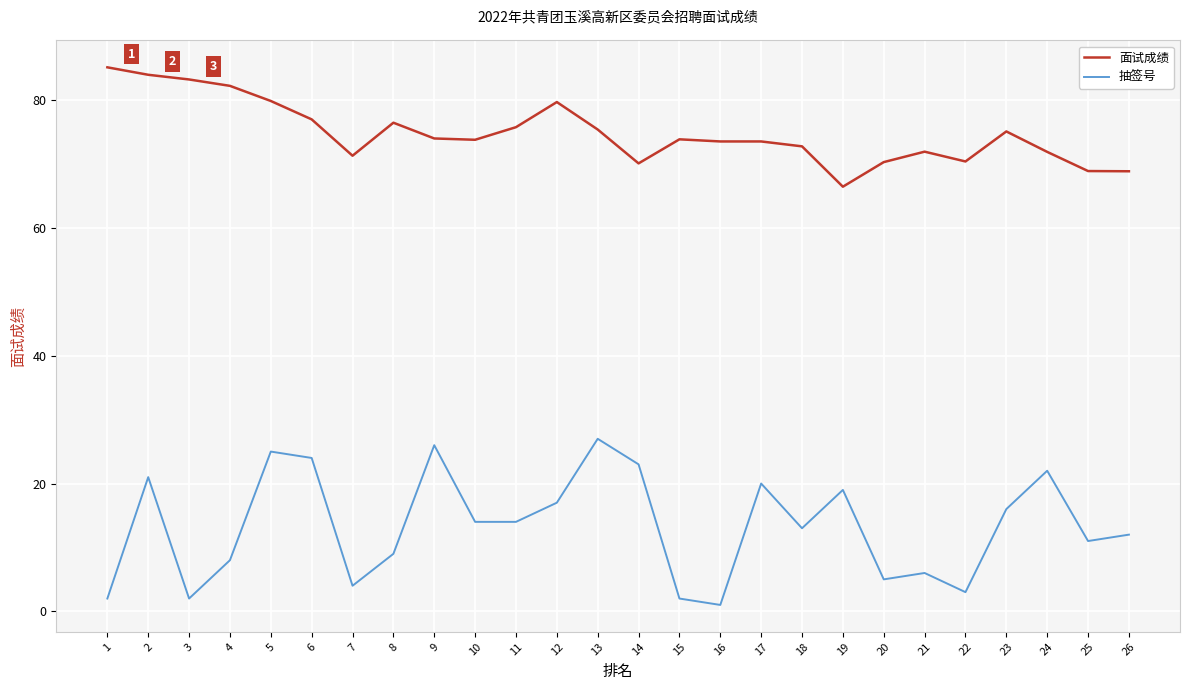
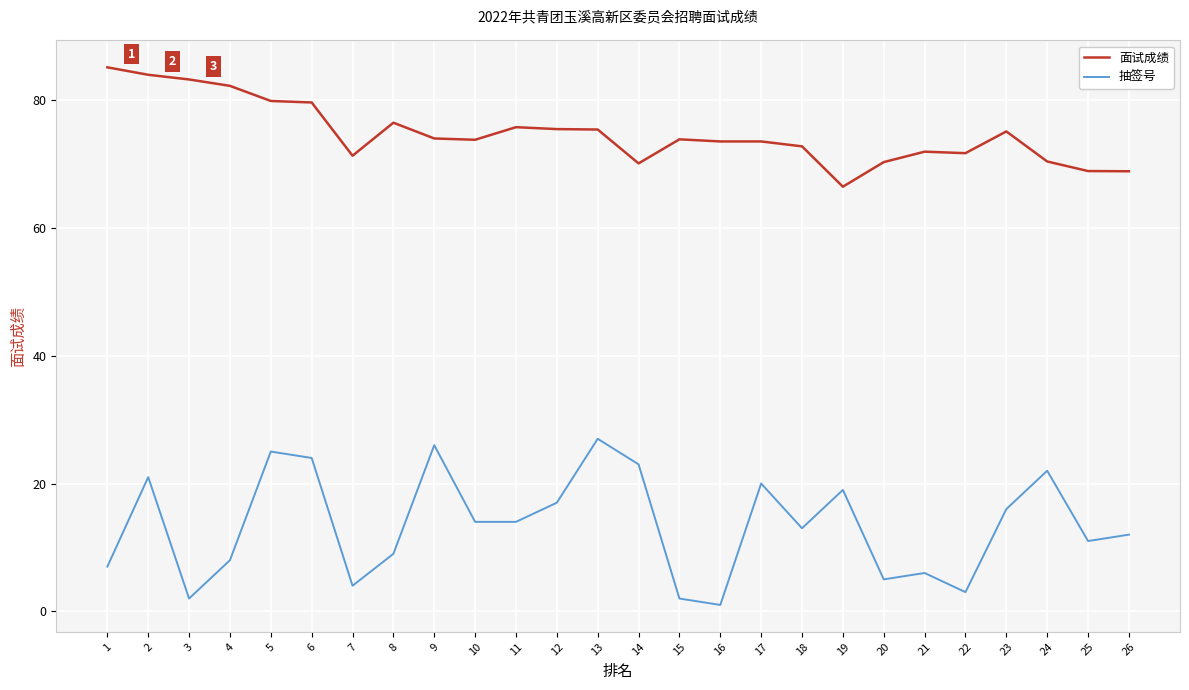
抽签号, 1: 2 -> 7
面试成绩, 6: 77 -> 80
面试成绩, 12: 80 -> 75
面试成绩, 22: 70 -> 72
面试成绩, 24: 72 -> 70
